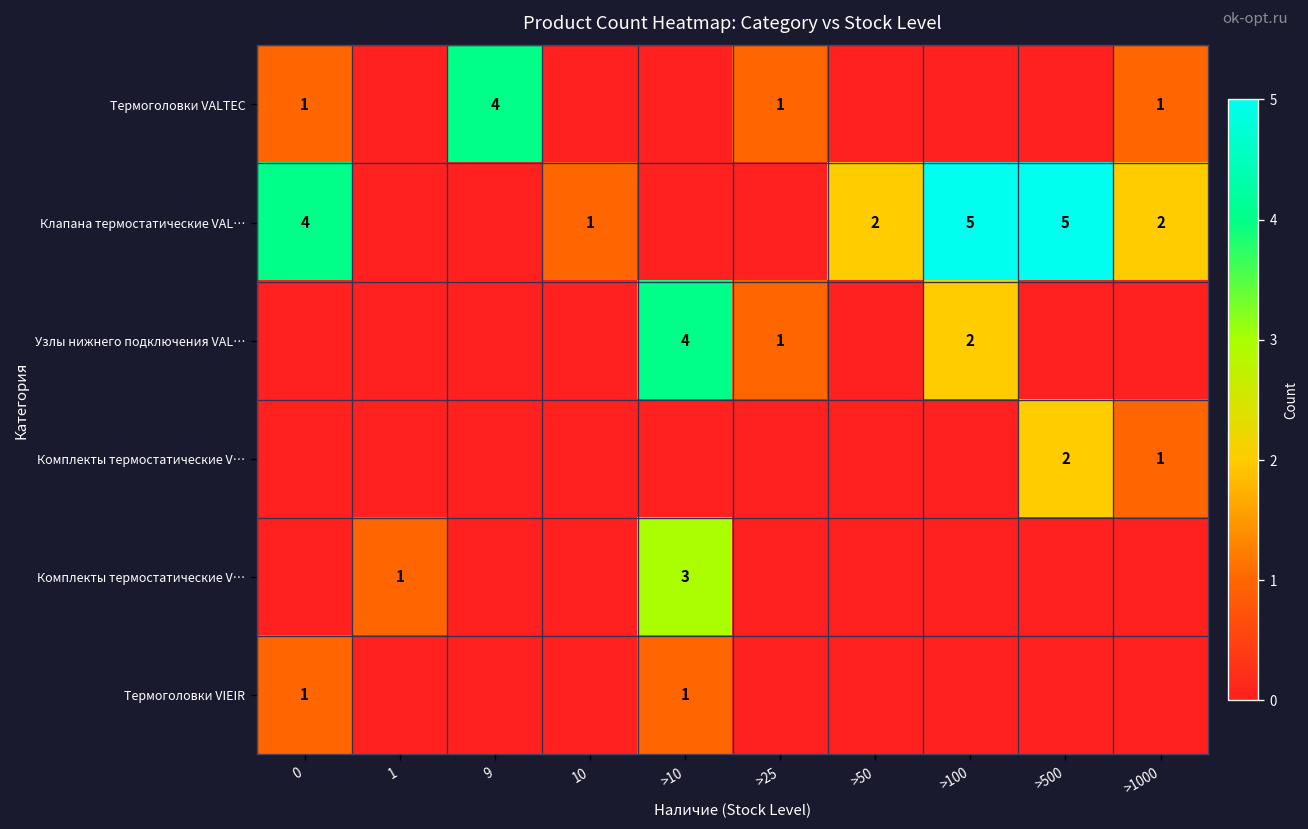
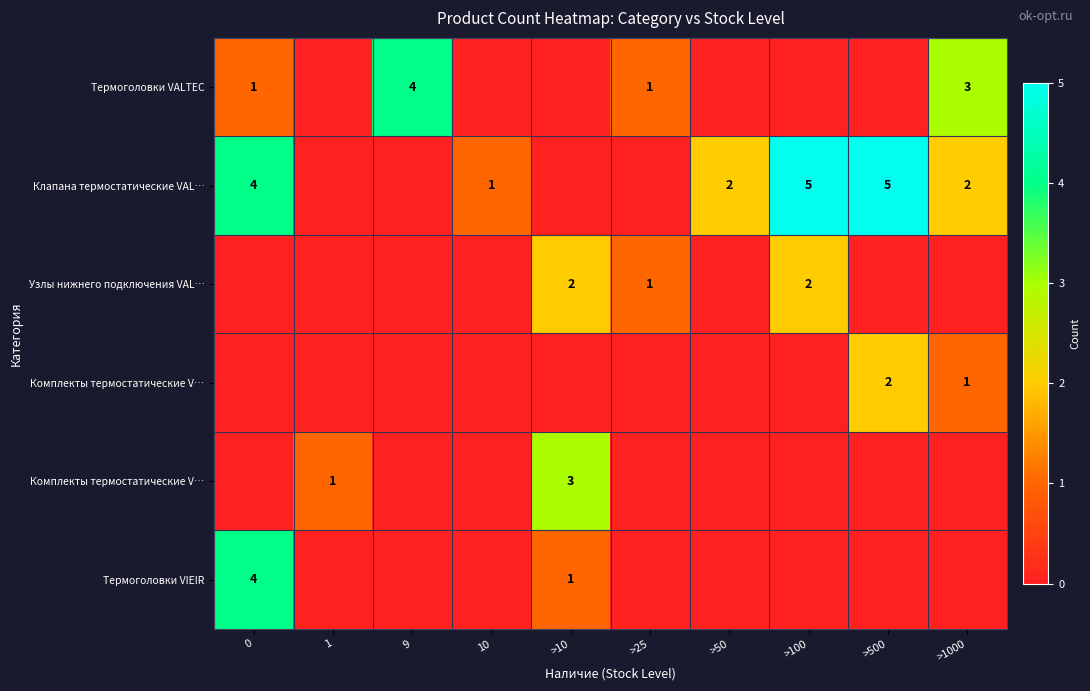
Термоголовки VALTEC, >1000: 1 -> 3
Узлы нижнего подключения VAL…, >10: 4 -> 2
Термоголовки VIEIR, 0: 1 -> 4
